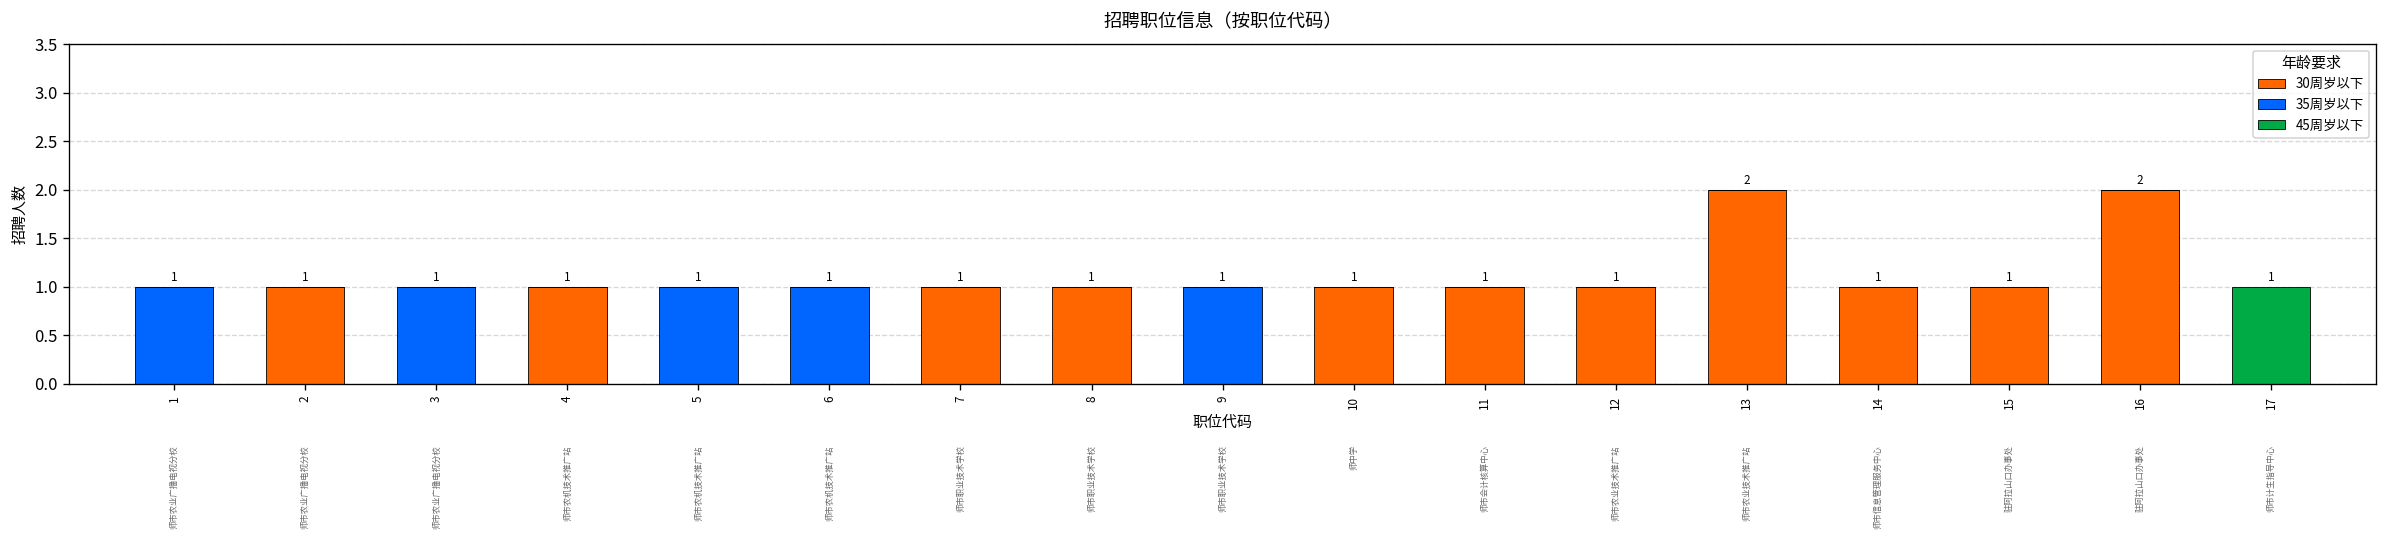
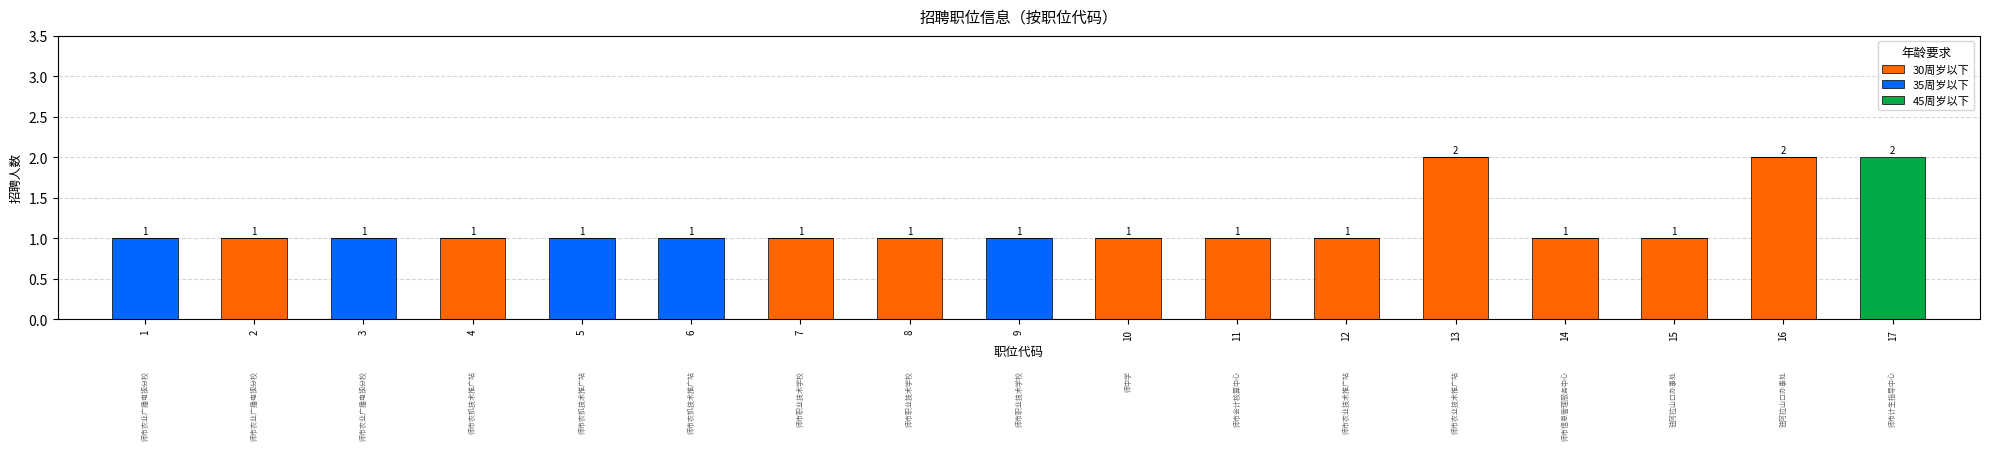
45周岁以下, 17: 1 -> 2
